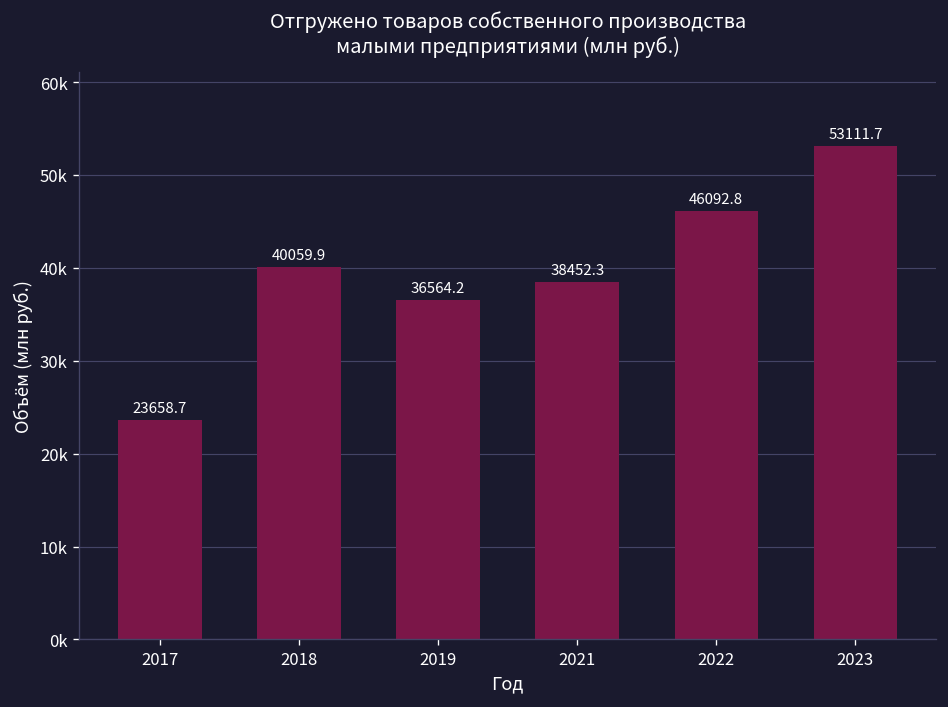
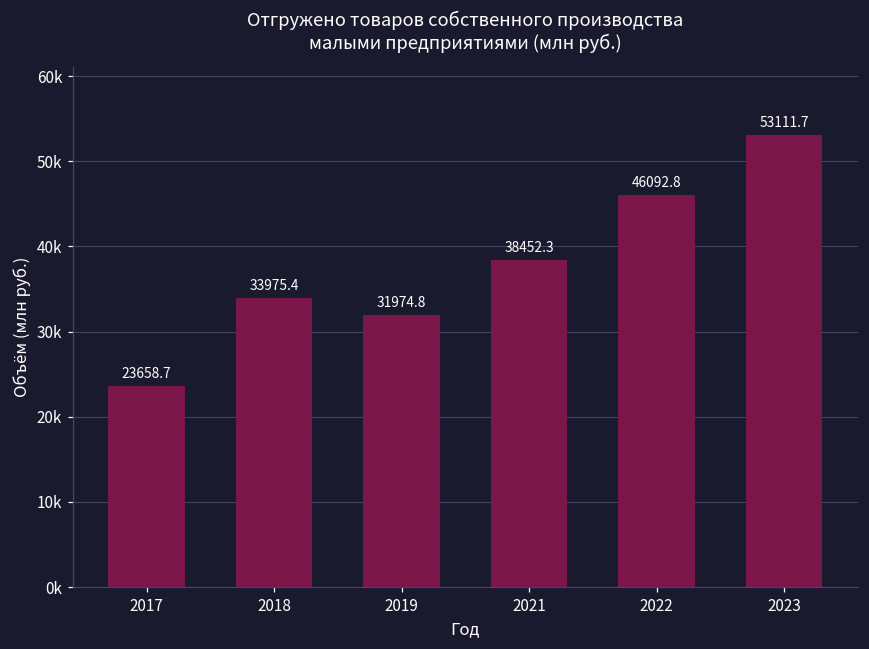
2018: 40059.9 -> 33975.4
2019: 36564.2 -> 31974.8
